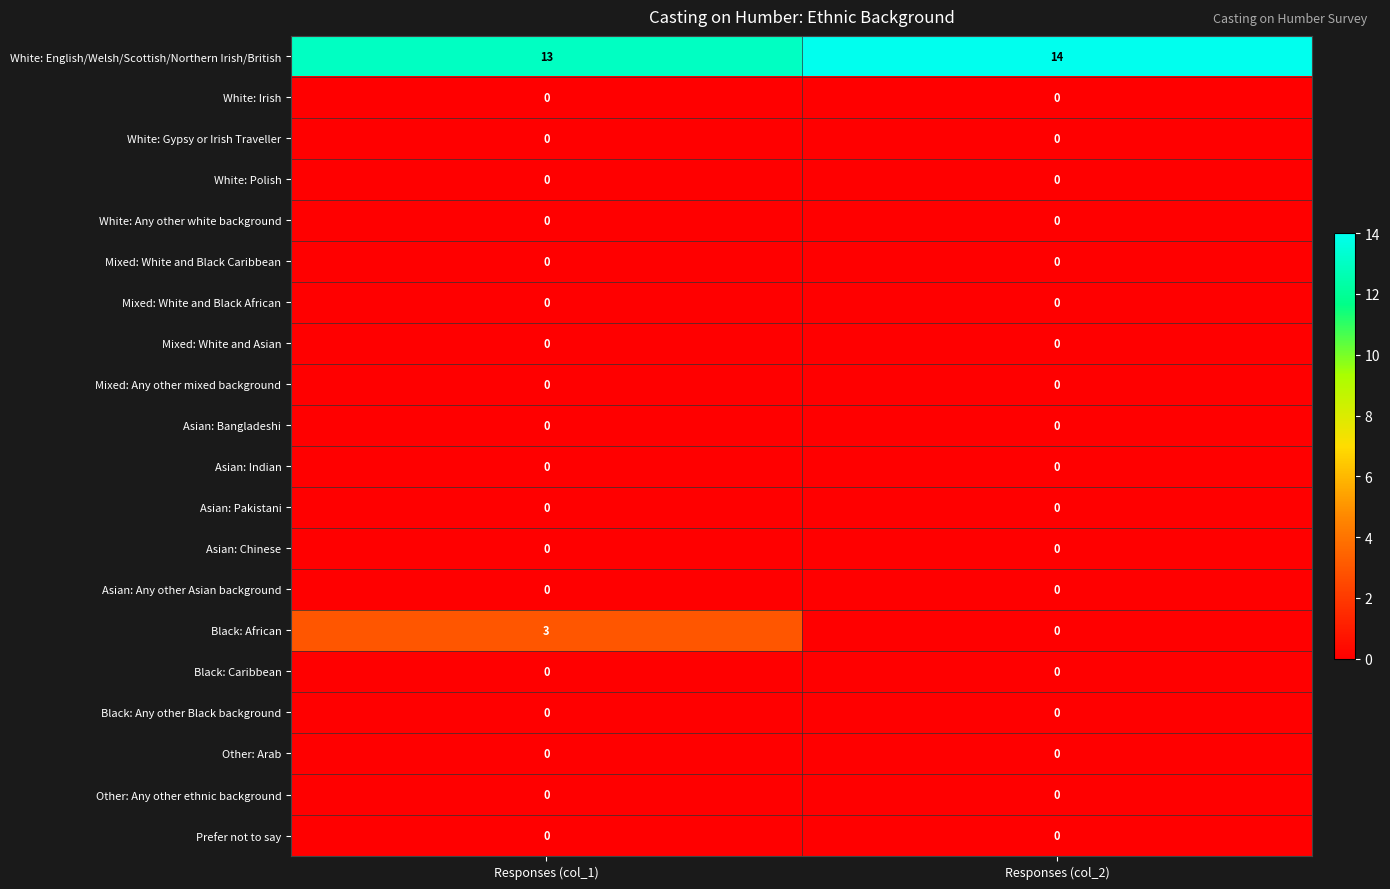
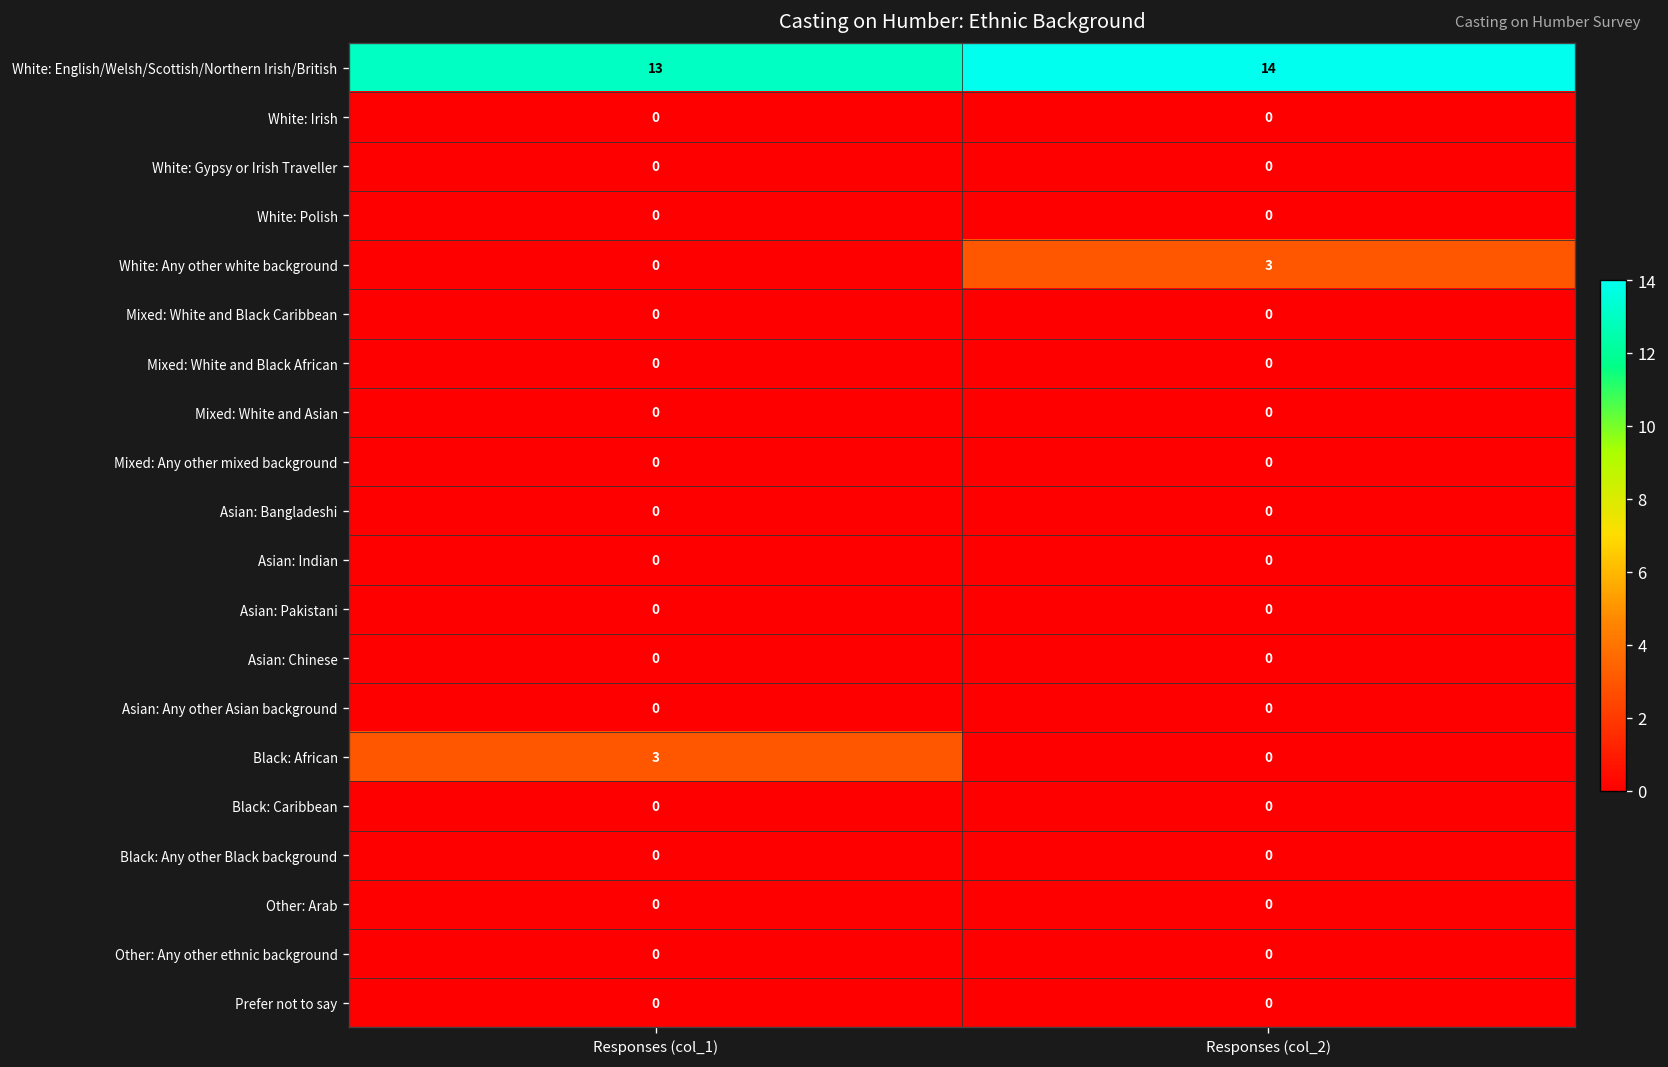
White: Any other white background, Responses (col_2): 0 -> 3
